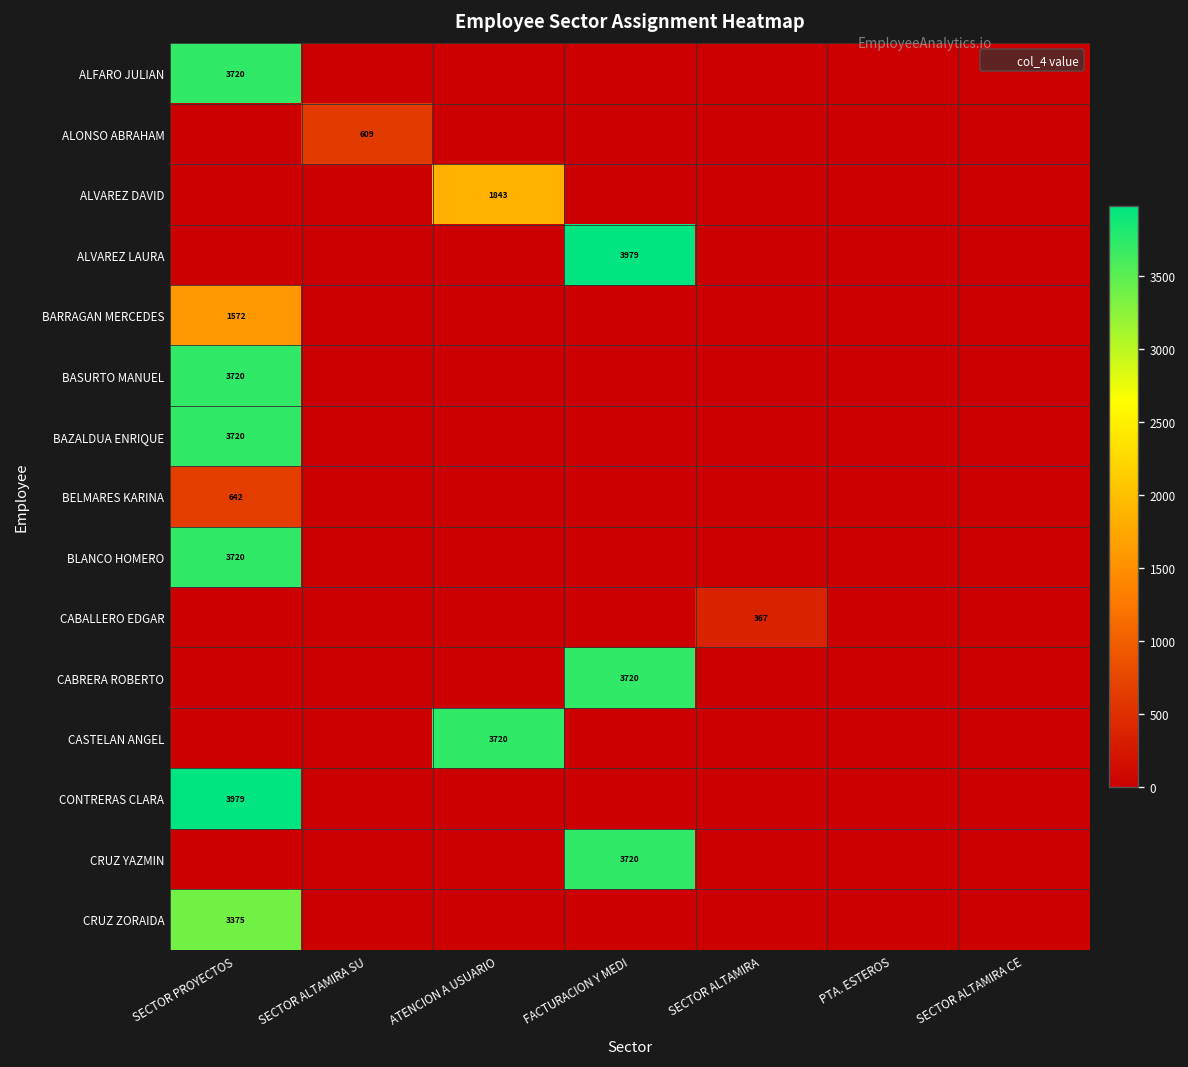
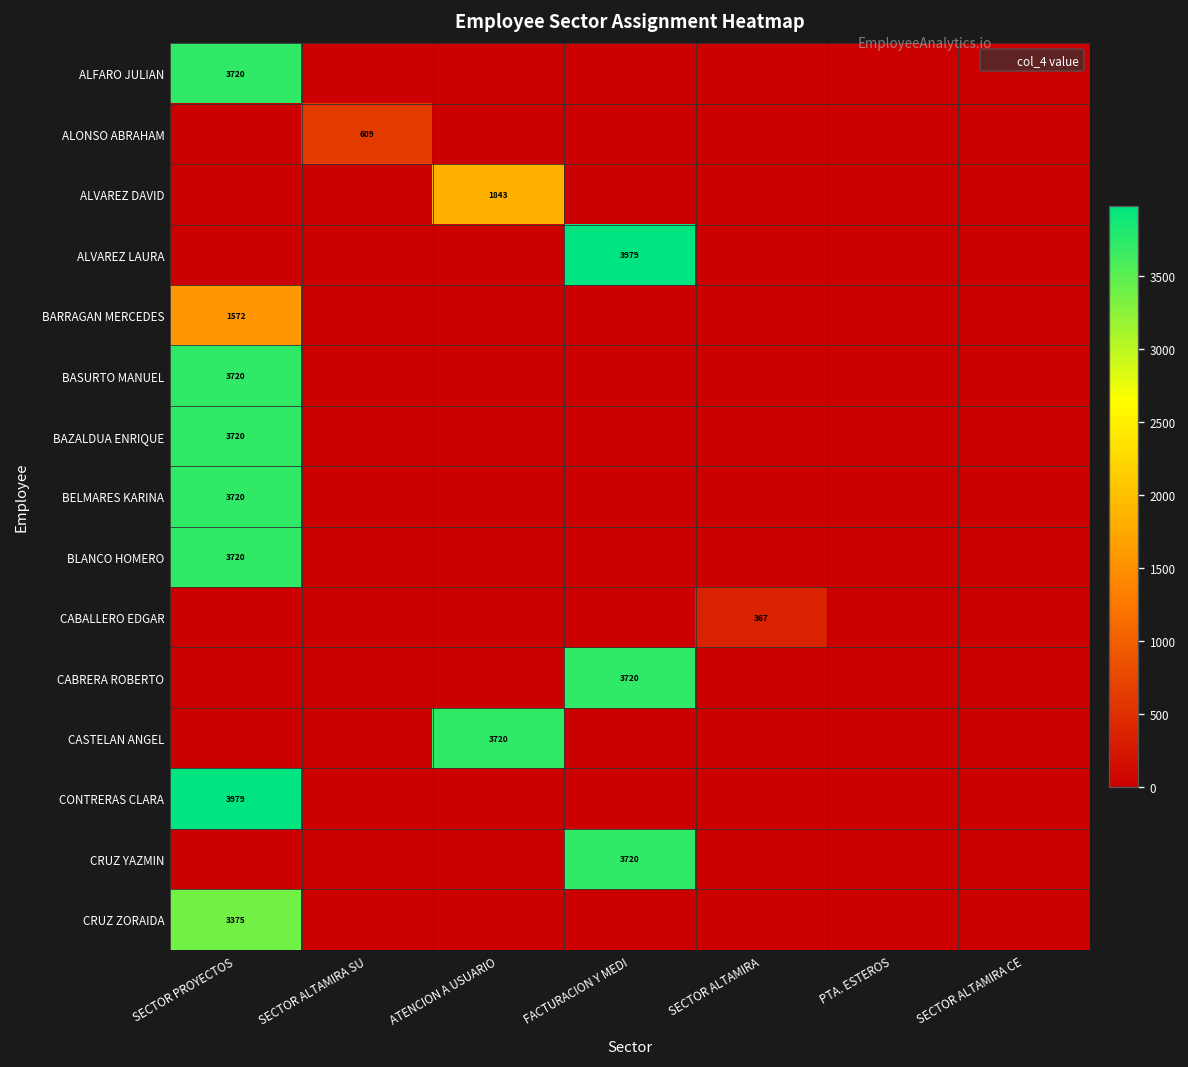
BELMARES KARINA, SECTOR PROYECTOS: 642 -> 3720
